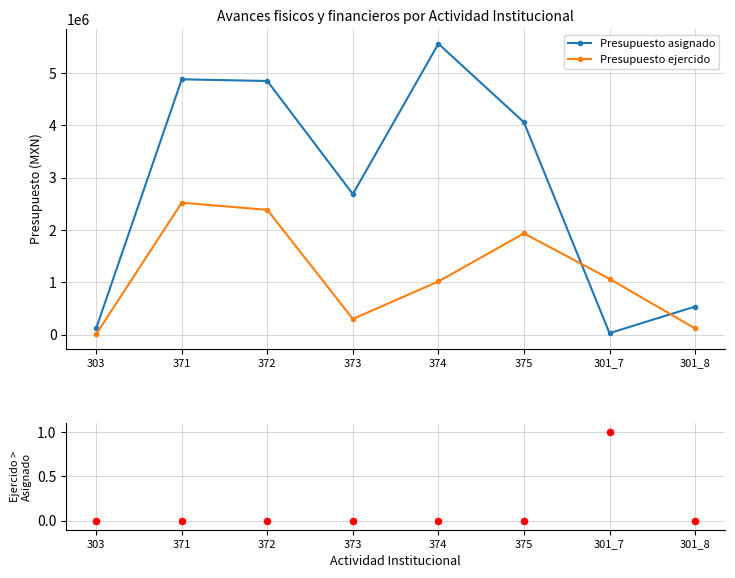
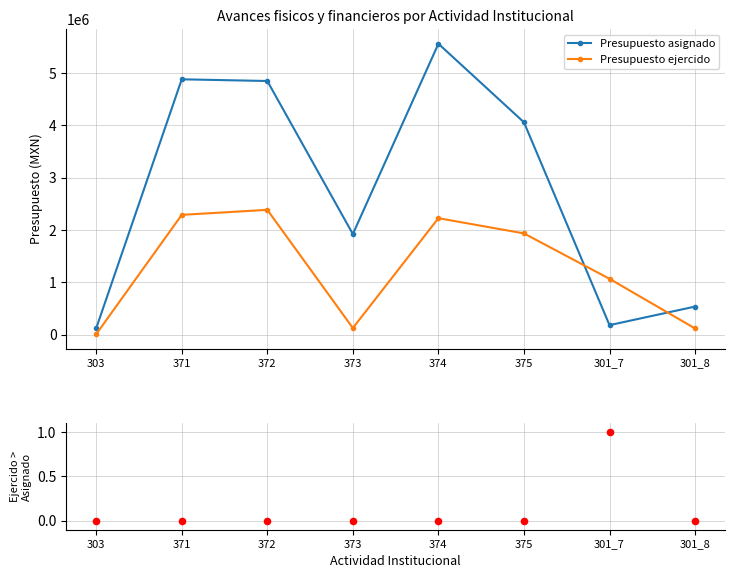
Avances fisicos y financieros por Actividad Institucional, Presupuesto ejercido, 371: 2500000 -> 2300000
Avances fisicos y financieros por Actividad Institucional, Presupuesto asignado, 373: 2700000 -> 1900000
Avances fisicos y financieros por Actividad Institucional, Presupuesto ejercido, 373: 300000 -> 100000
Avances fisicos y financieros por Actividad Institucional, Presupuesto ejercido, 374: 1000000 -> 2200000
Avances fisicos y financieros por Actividad Institucional, Presupuesto asignado, 301_7: 0 -> 200000
